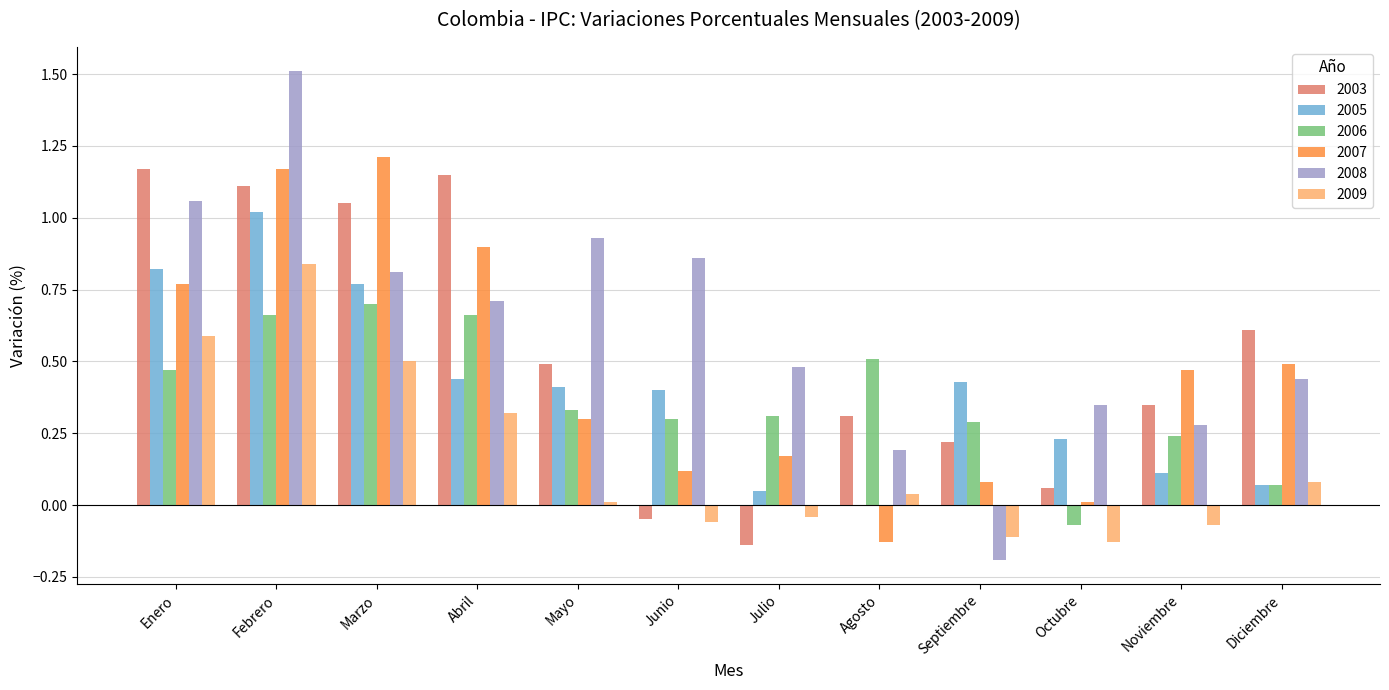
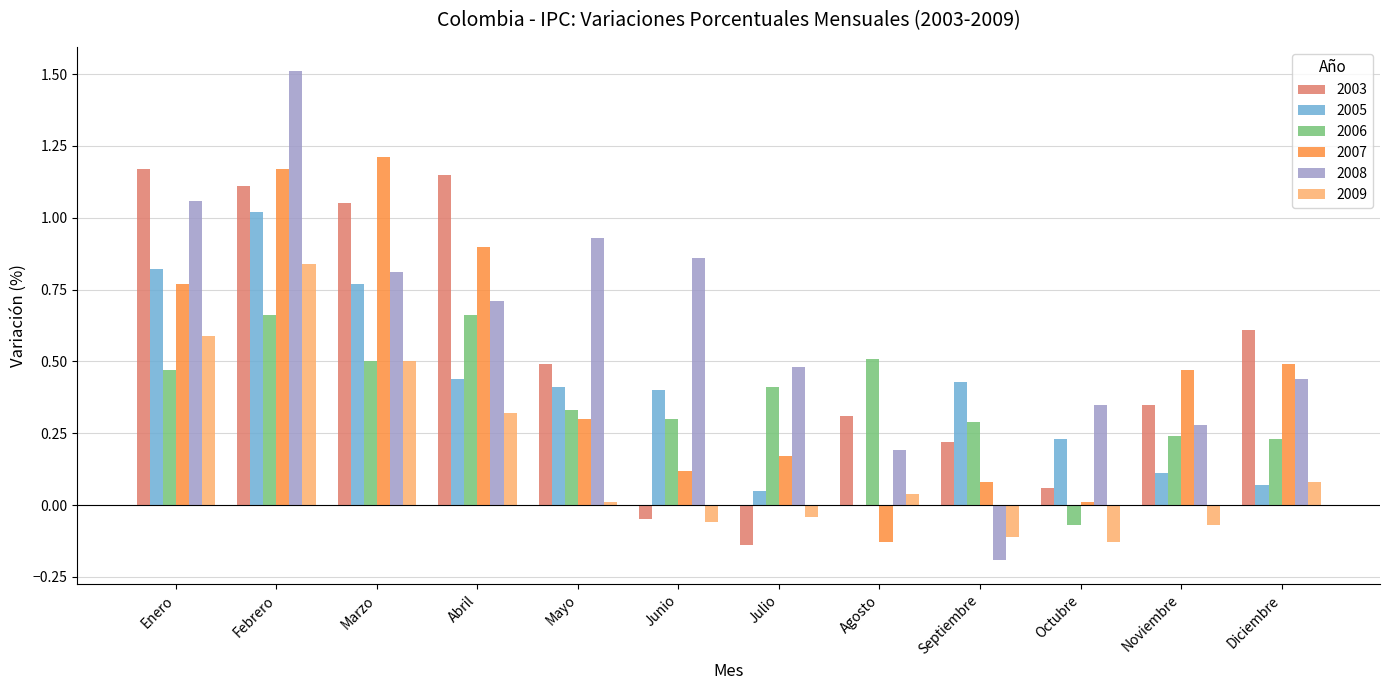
2006, Marzo: 0.7 -> 0.5
2006, Julio: 0.31 -> 0.41
2006, Diciembre: 0.07 -> 0.23
